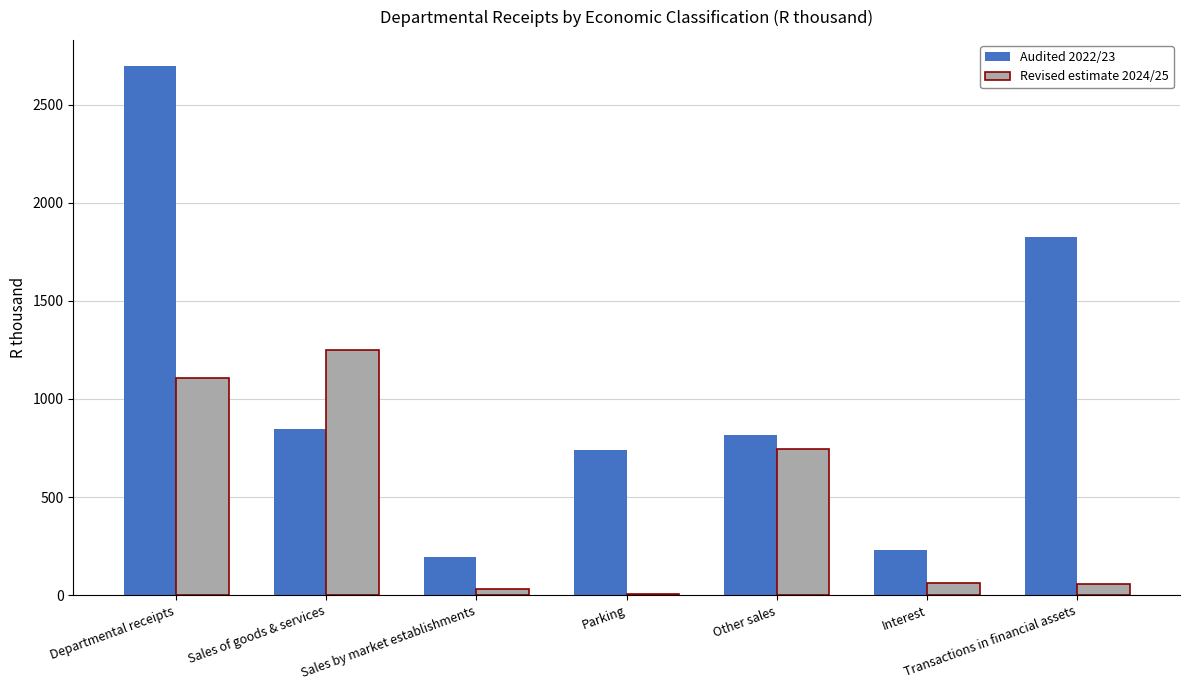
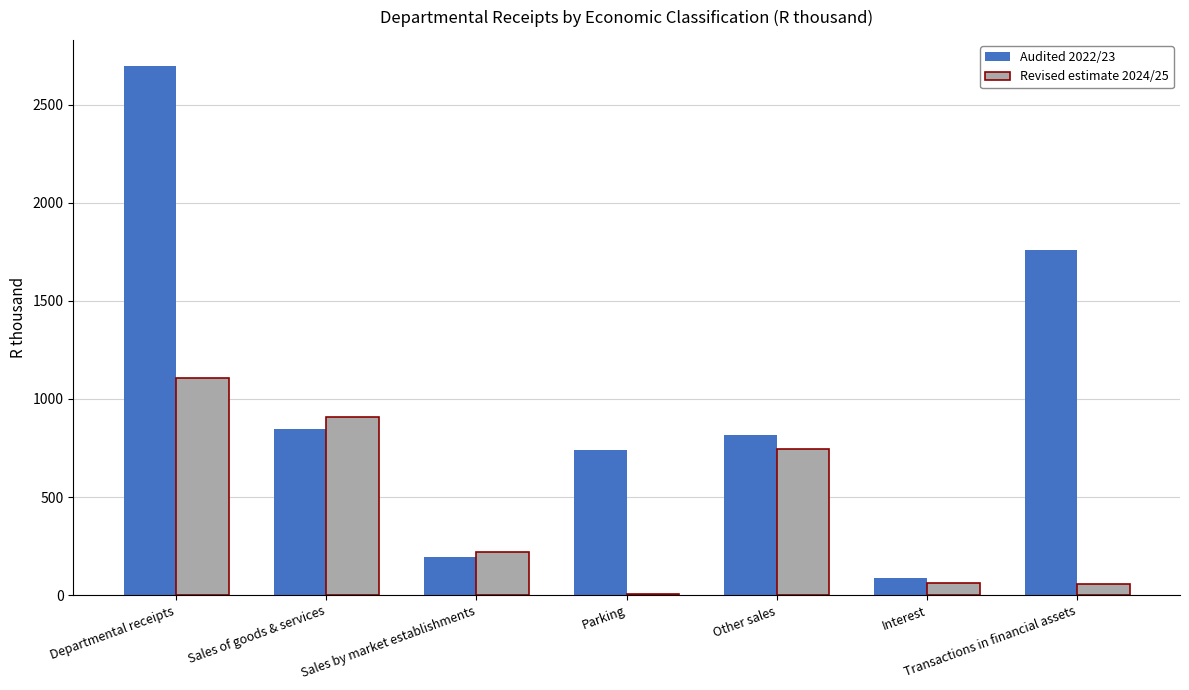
Revised estimate 2024/25, Sales of goods & services: 1250 -> 910
Revised estimate 2024/25, Sales by market establishments: 30 -> 220
Audited 2022/23, Interest: 230 -> 90
Audited 2022/23, Transactions in financial assets: 1830 -> 1760
